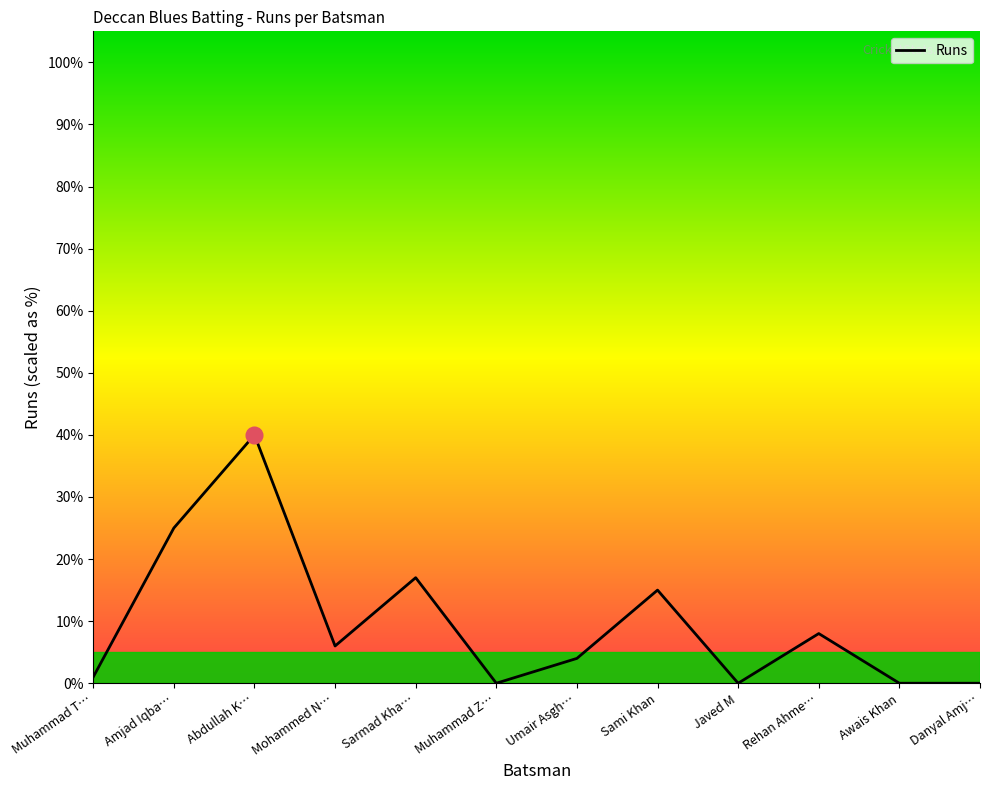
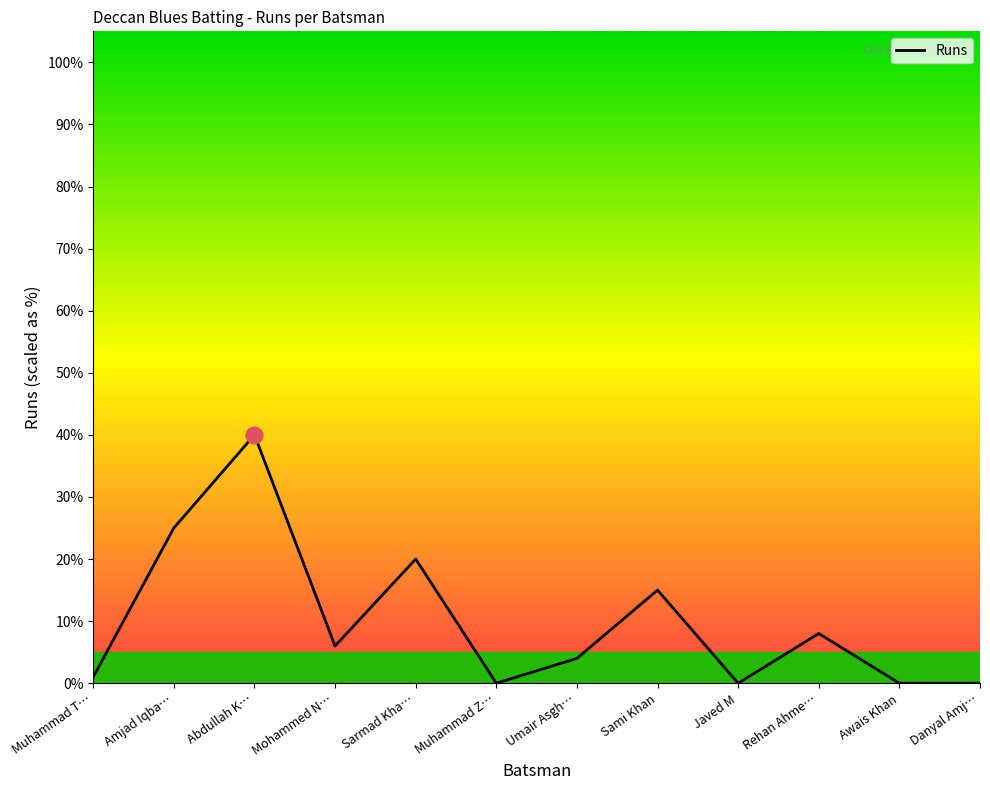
Runs, Sarmad Kha…: 17% -> 20%
